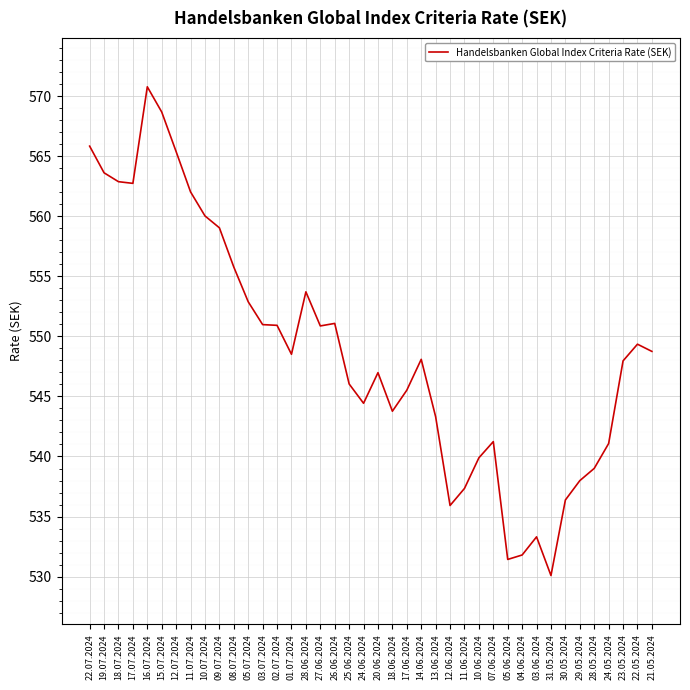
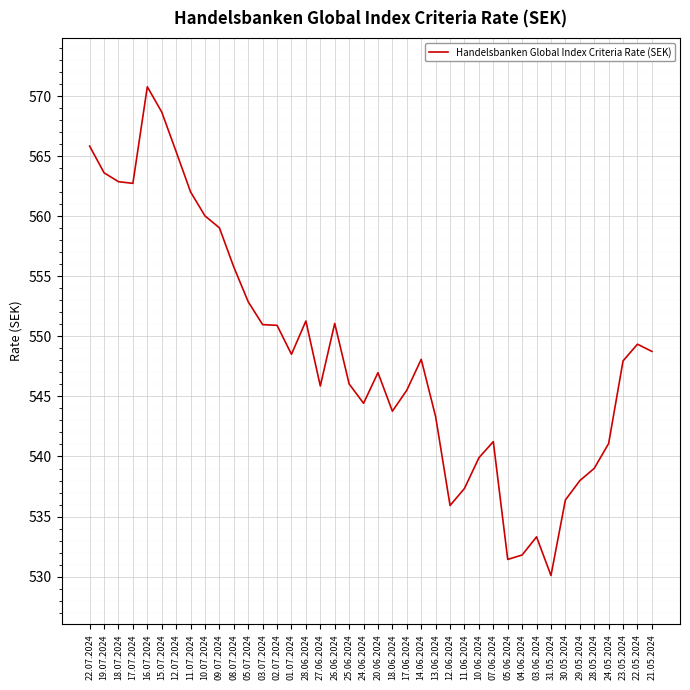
28.06.2024: 553.7 -> 551.3
27.06.2024: 550.9 -> 545.9
